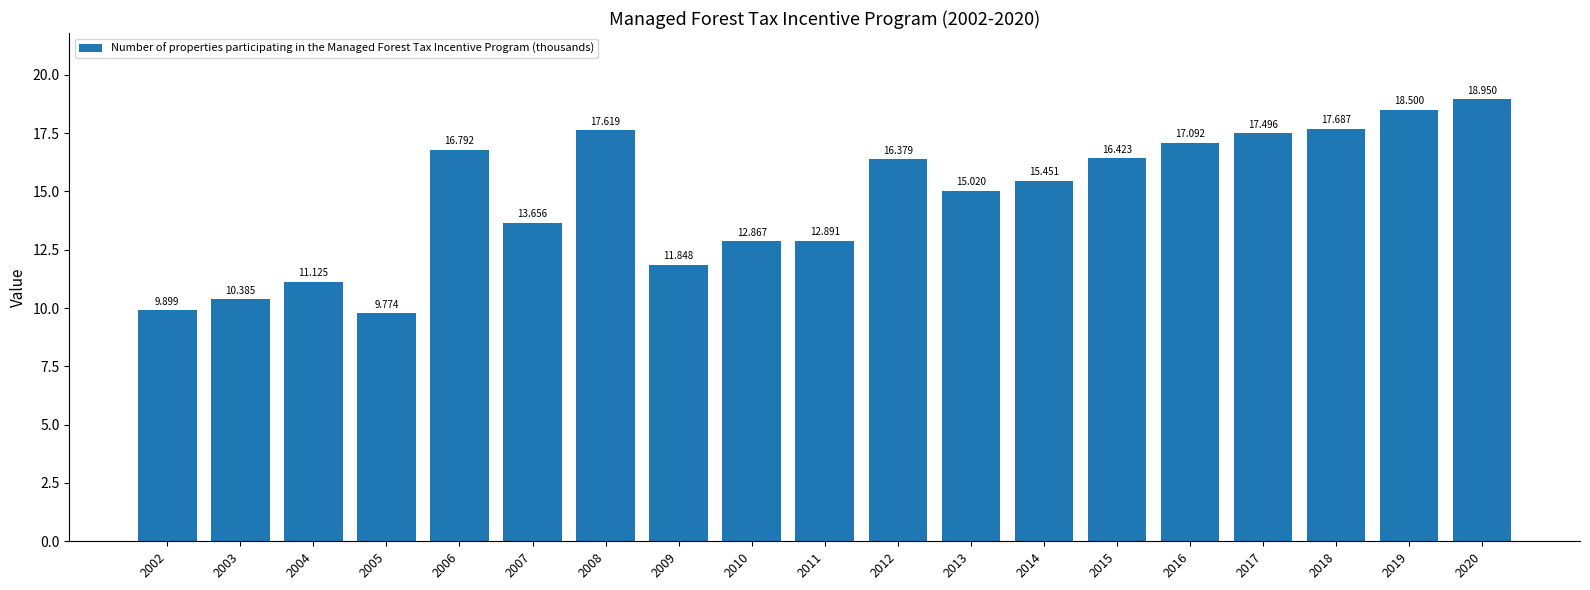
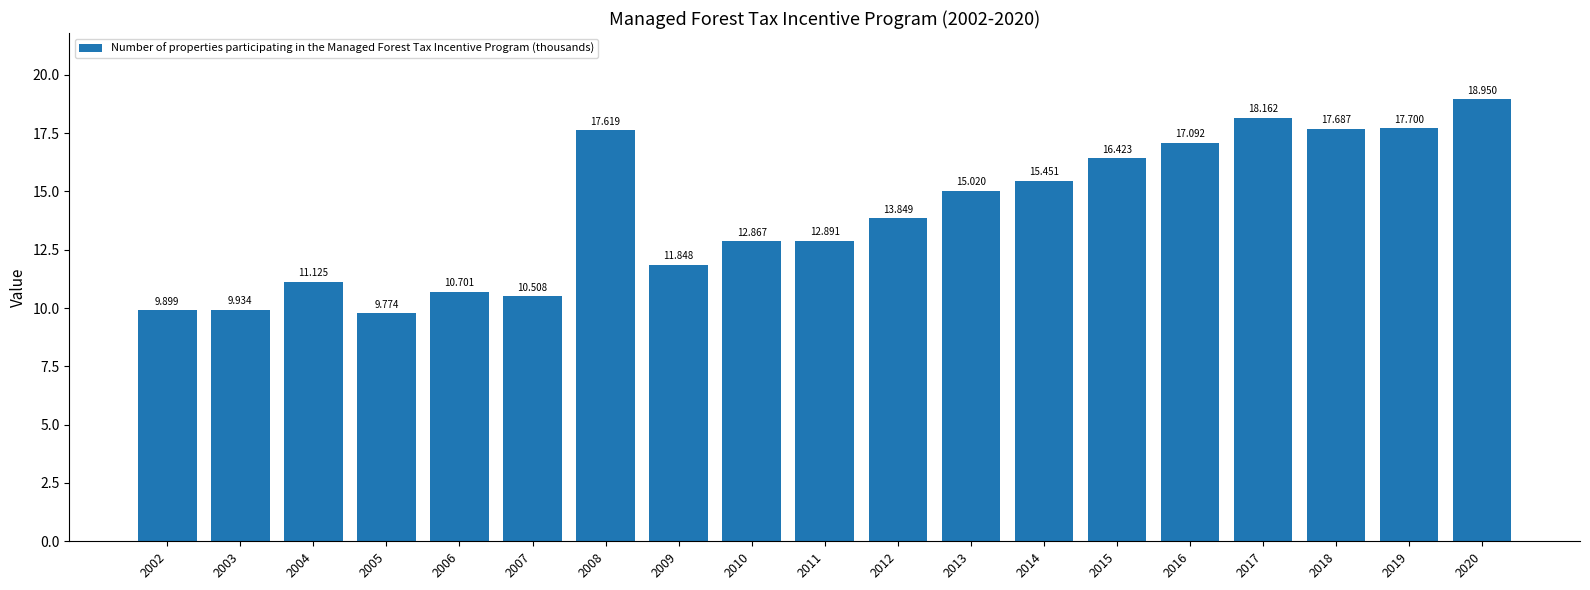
2003: 10.385 -> 9.934
2006: 16.792 -> 10.701
2007: 13.656 -> 10.508
2012: 16.379 -> 13.849
2017: 17.496 -> 18.162
2019: 18.500 -> 17.700
